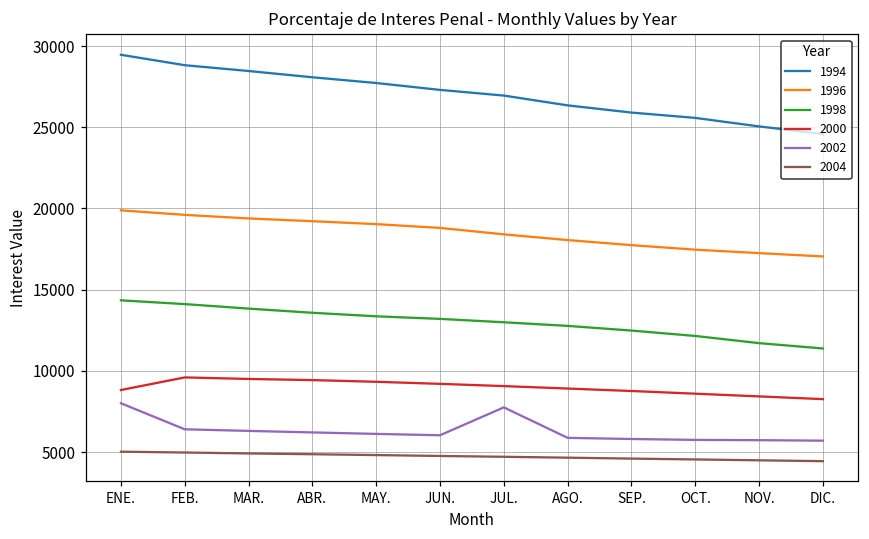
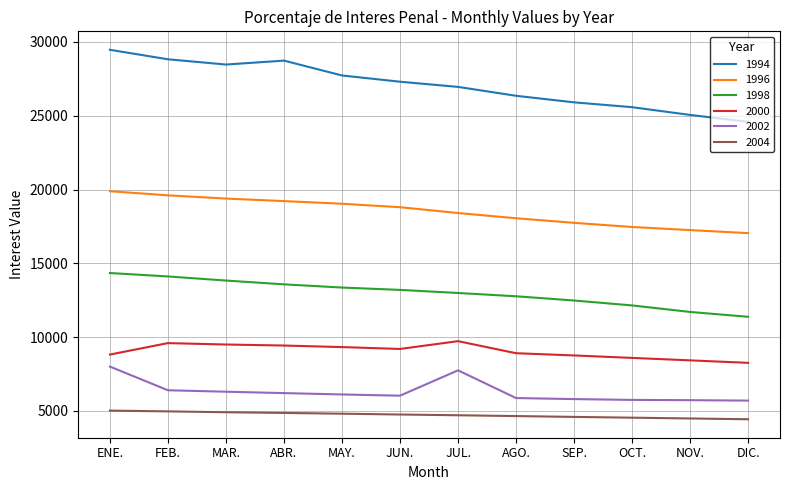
1994, ABR.: 28100 -> 28700
2000, JUL.: 9100 -> 9700
